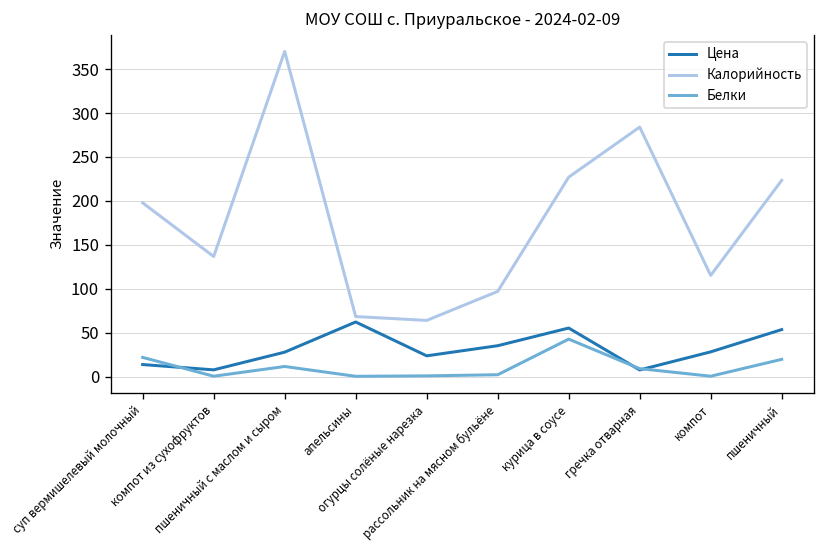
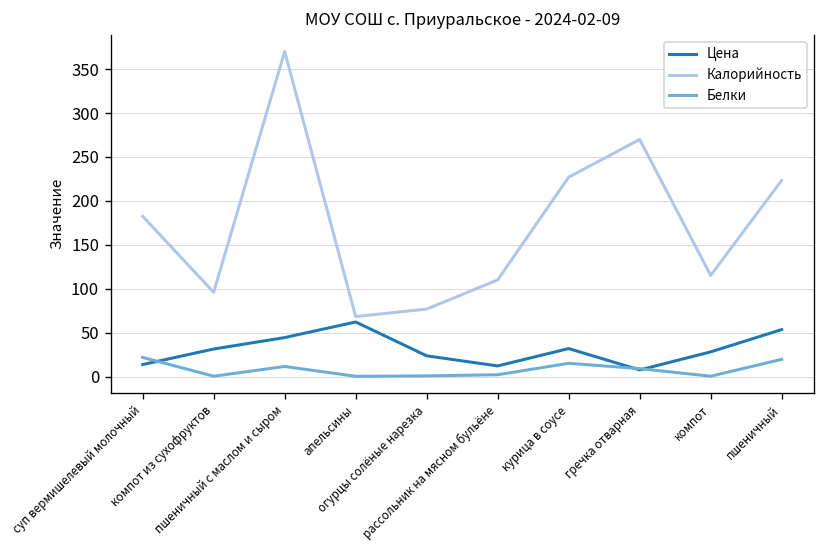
Калорийность, суп вермишелевый молочный: 200 -> 180
Цена, компот из сухофруктов: 10 -> 30
Калорийность, компот из сухофруктов: 140 -> 100
Цена, пшеничный с маслом и сыром: 30 -> 40
Калорийность, огурцы солёные нарезка: 60 -> 80
Цена, рассольник на мясном бульёне: 40 -> 10
Калорийность, рассольник на мясном бульёне: 100 -> 110
Цена, курица в соусе: 60 -> 30
Белки, курица в соусе: 40 -> 20
Калорийность, гречка отварная: 280 -> 270
